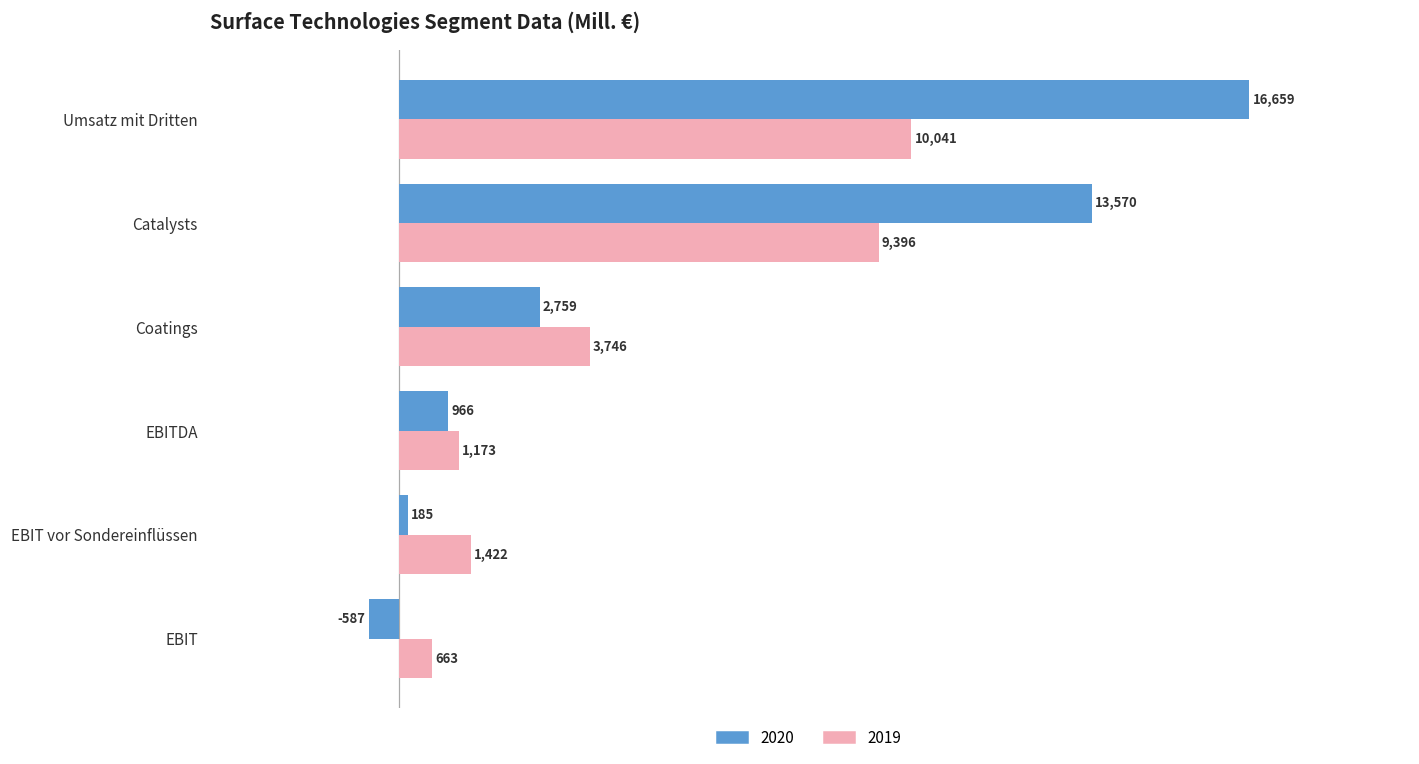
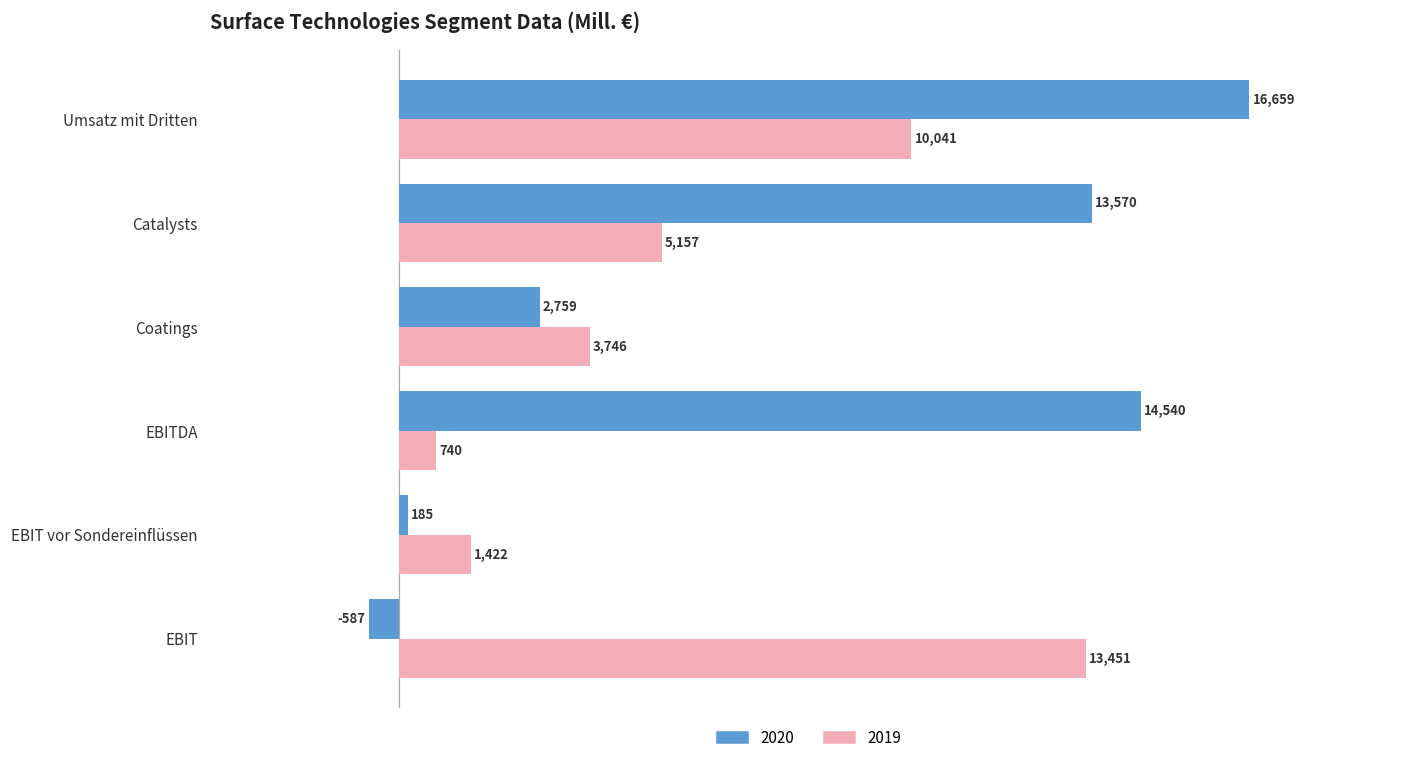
2019, Catalysts: 9,396 -> 5,157
2020, EBITDA: 966 -> 14,540
2019, EBITDA: 1,173 -> 740
2019, EBIT: 663 -> 13,451
